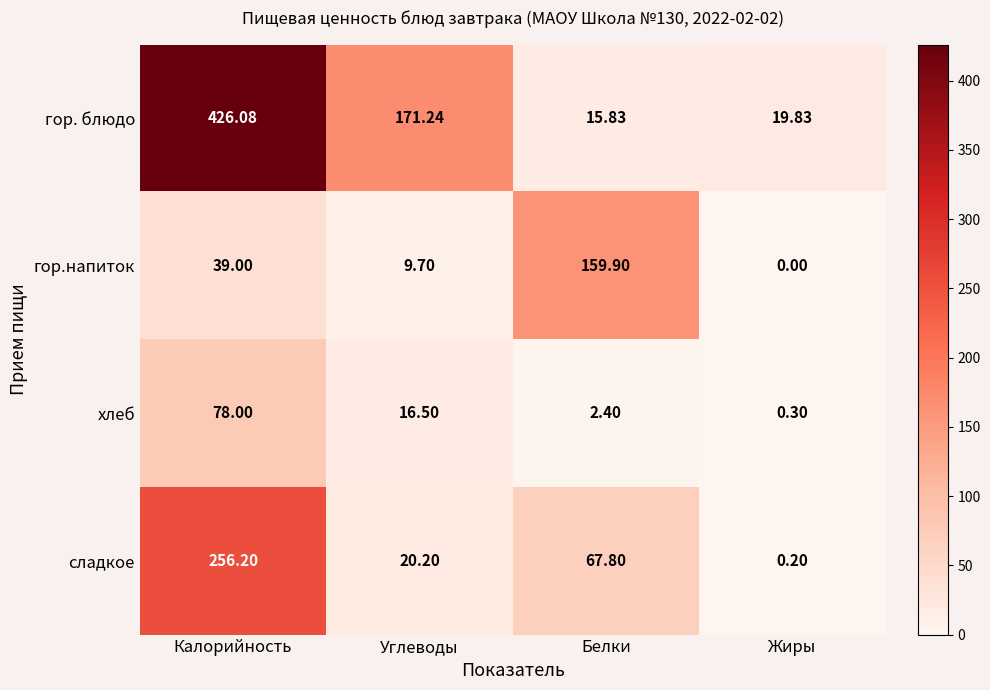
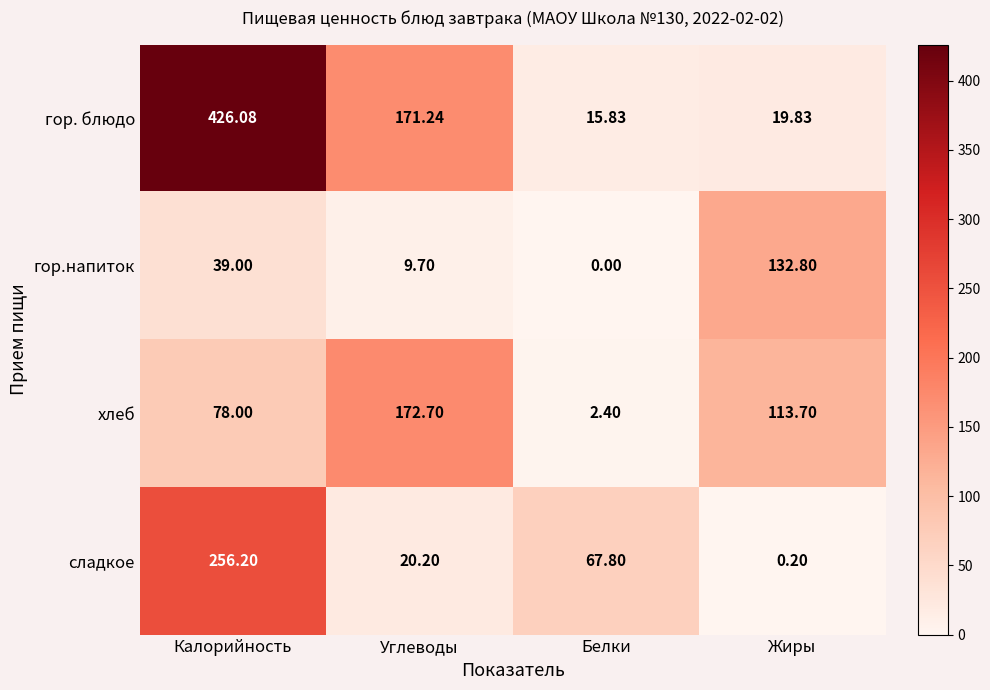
гор.напиток, Белки: 159.90 -> 0.00
гор.напиток, Жиры: 0.00 -> 132.80
хлеб, Углеводы: 16.50 -> 172.70
хлеб, Жиры: 0.30 -> 113.70
